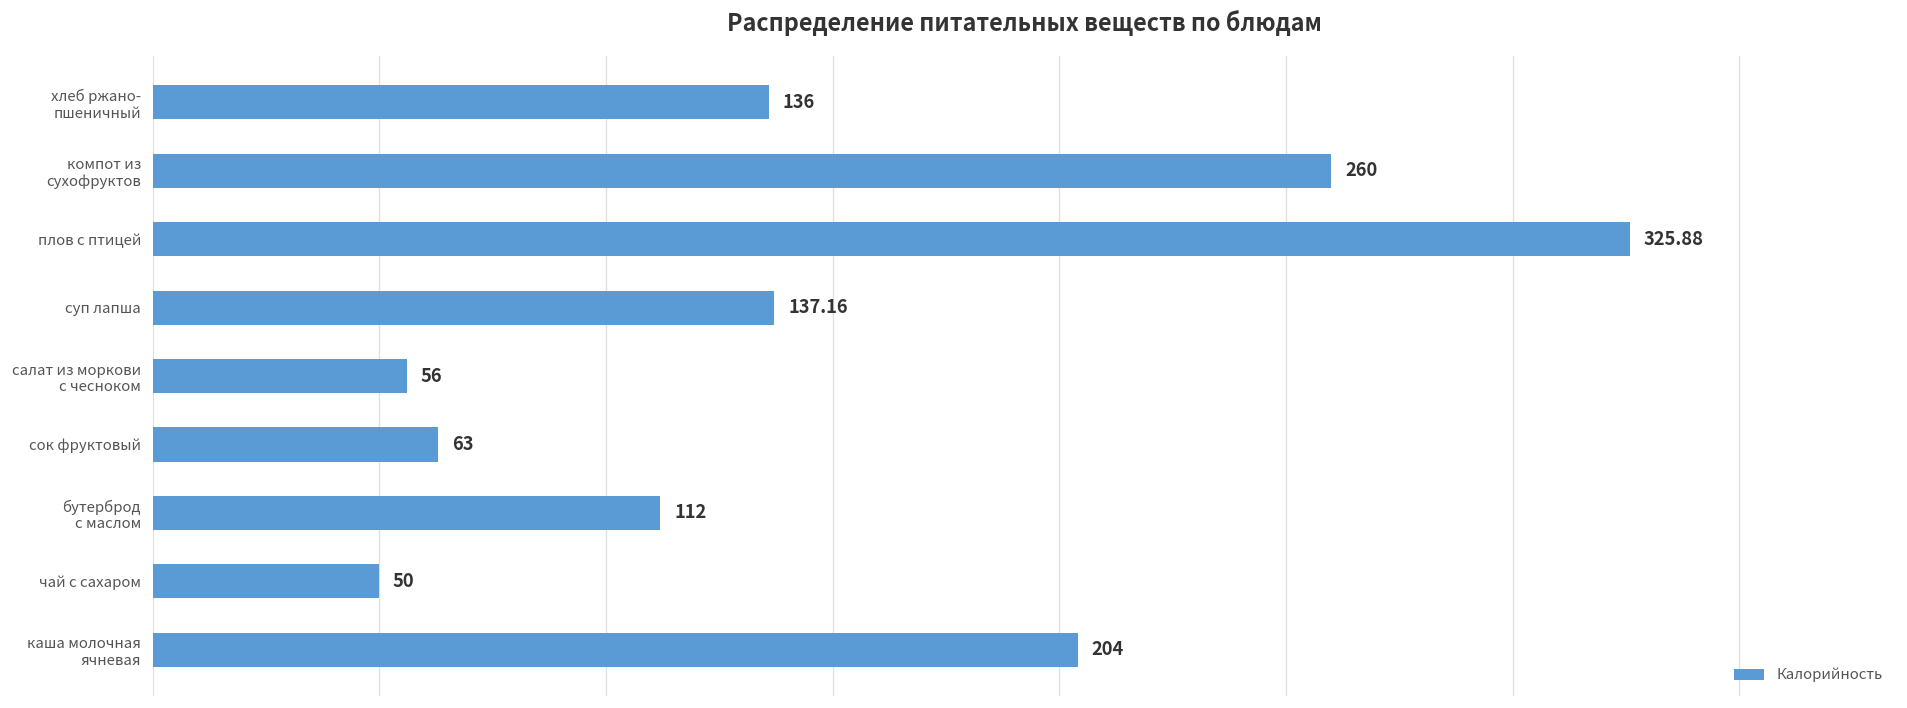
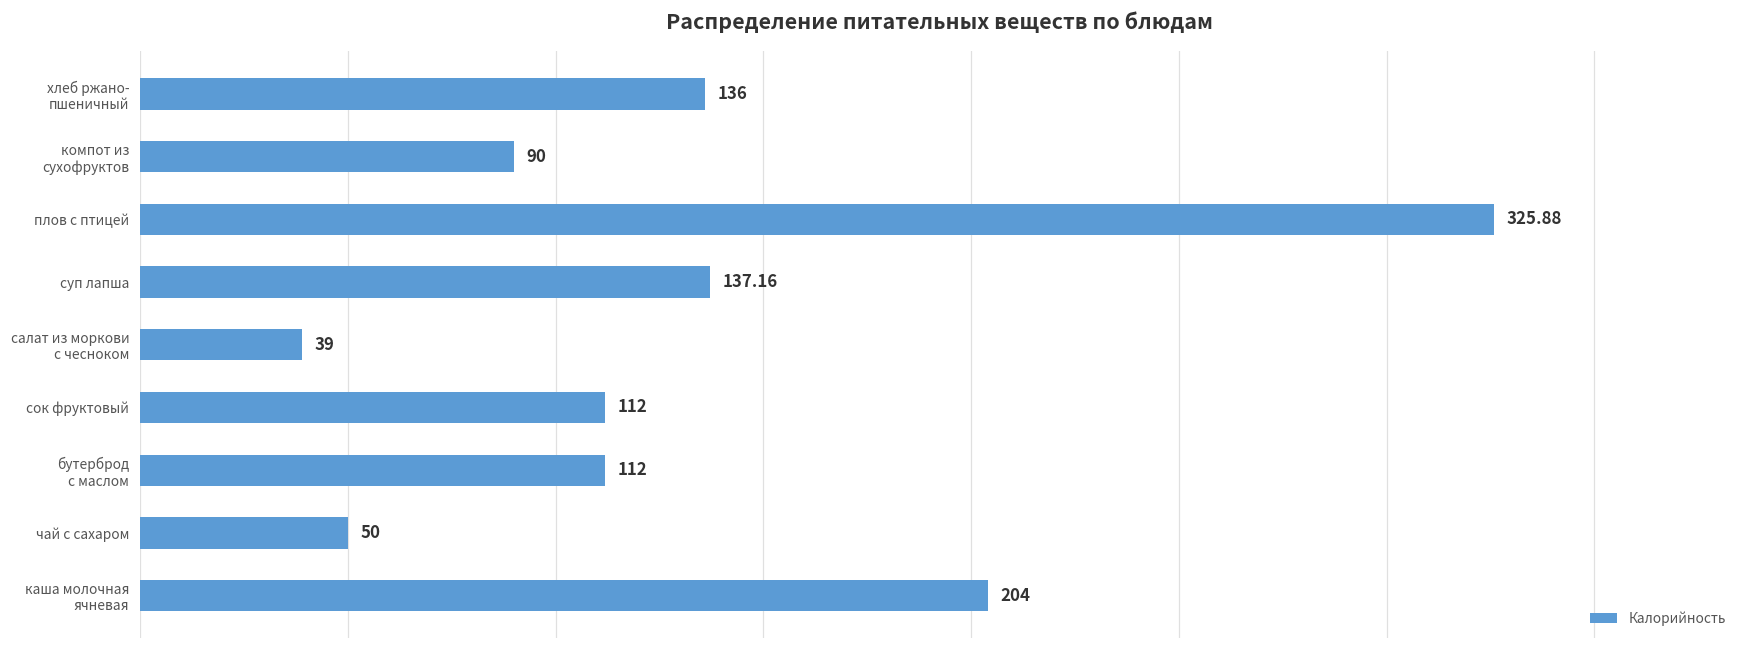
компот из сухофруктов: 260 -> 90
салат из моркови с чесноком: 56 -> 39
сок фруктовый: 63 -> 112
